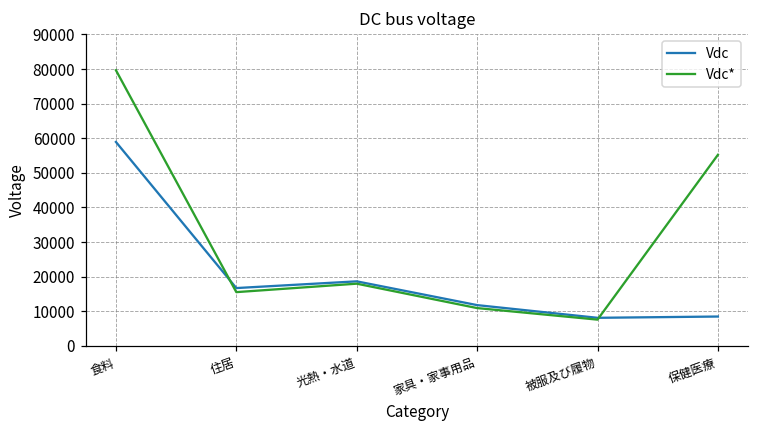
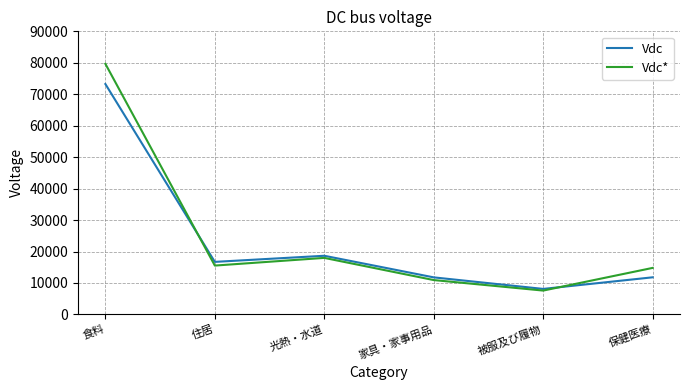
Vdc, 食料: 59000 -> 73000
Vdc, 保健医療: 8000 -> 12000
Vdc*, 保健医療: 55000 -> 15000
